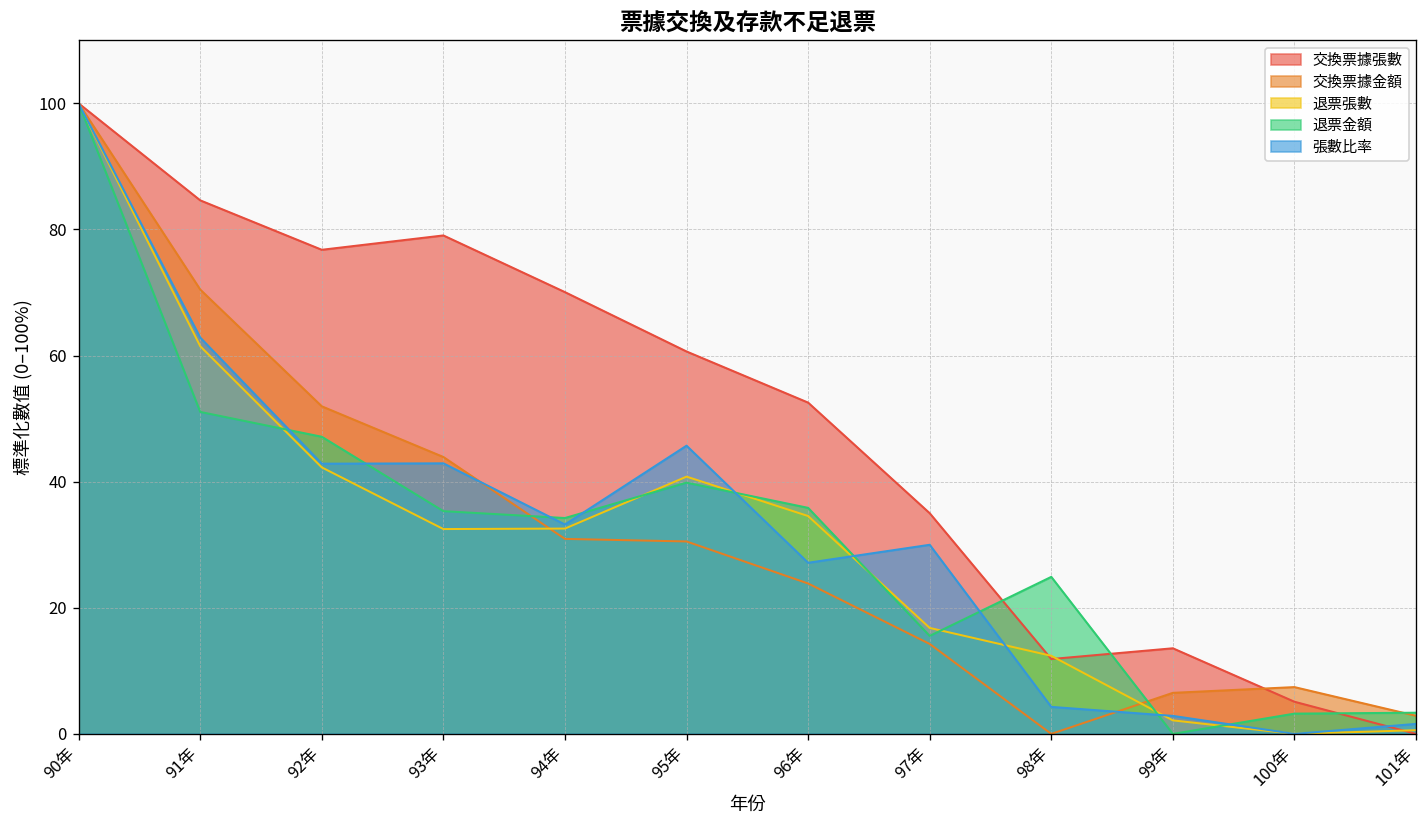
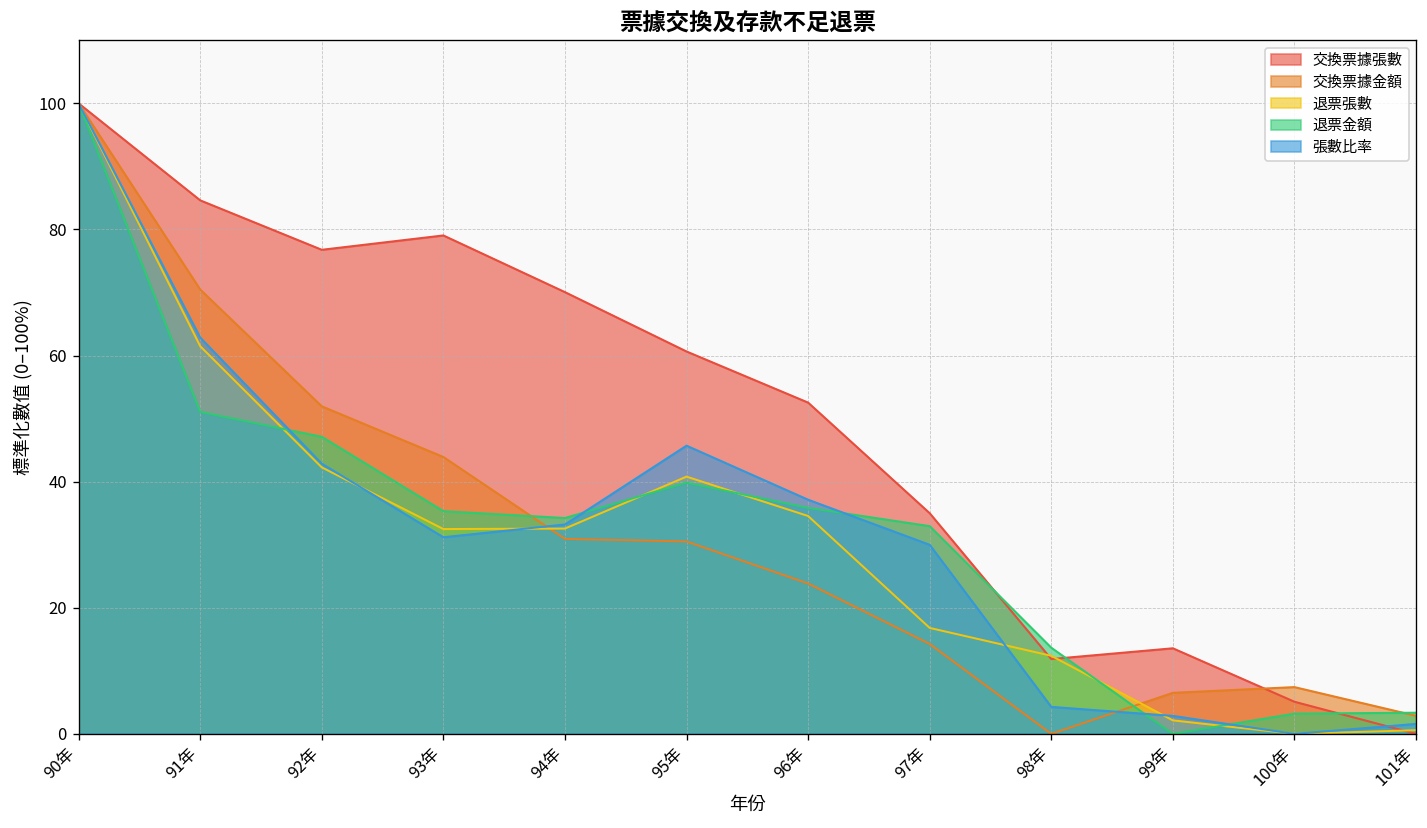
張數比率, 93年: 43 -> 31
張數比率, 96年: 27 -> 37
退票金額, 97年: 16 -> 33
退票金額, 98年: 25 -> 14
